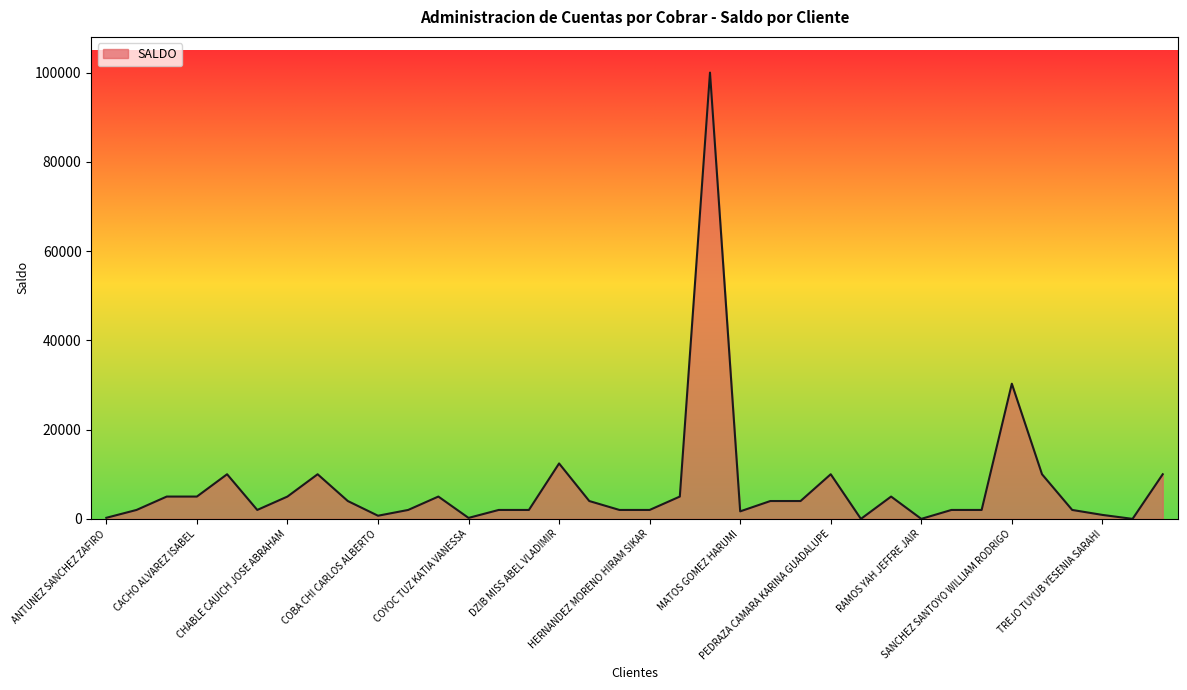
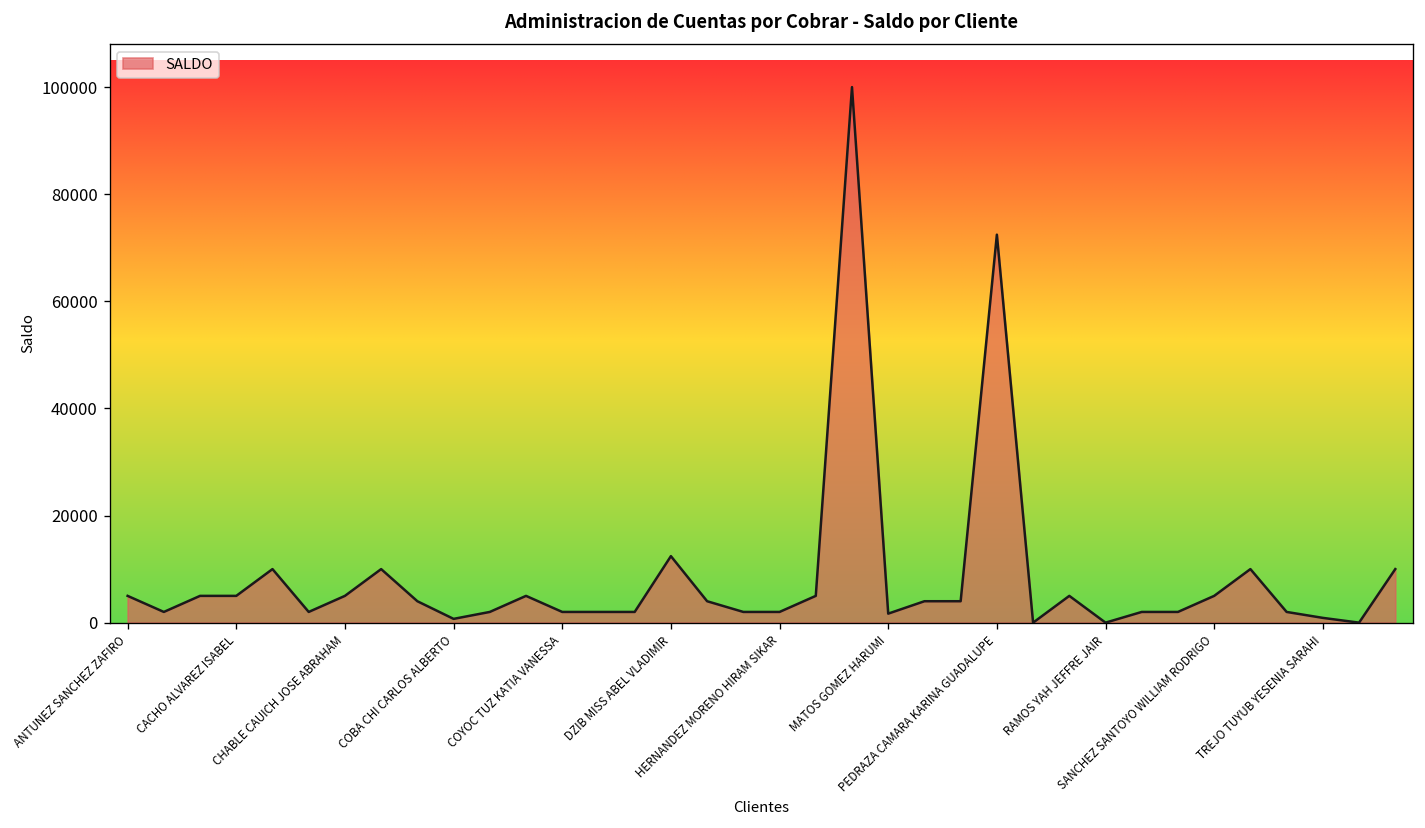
ANTUNEZ SANCHEZ ZAFIRO: 0 -> 5000
COYOC TUZ KATIA VANESSA: 0 -> 2000
PEDRAZA CAMARA KARINA GUADALUPE: 10000 -> 72000
SANCHEZ SANTOYO WILLIAM RODRIGO: 30000 -> 5000
